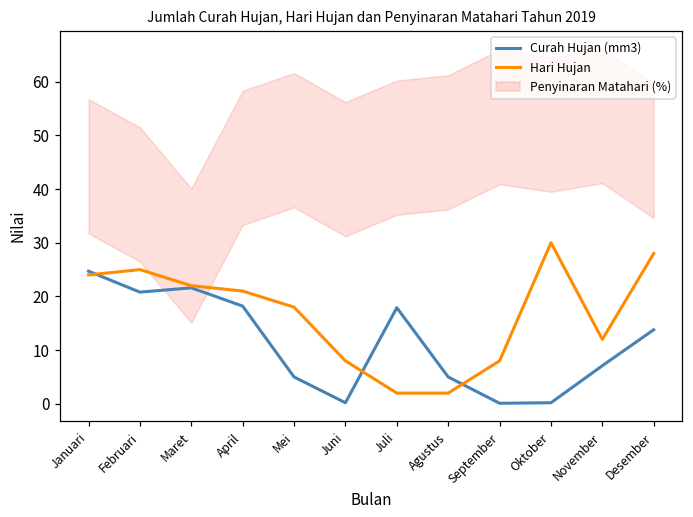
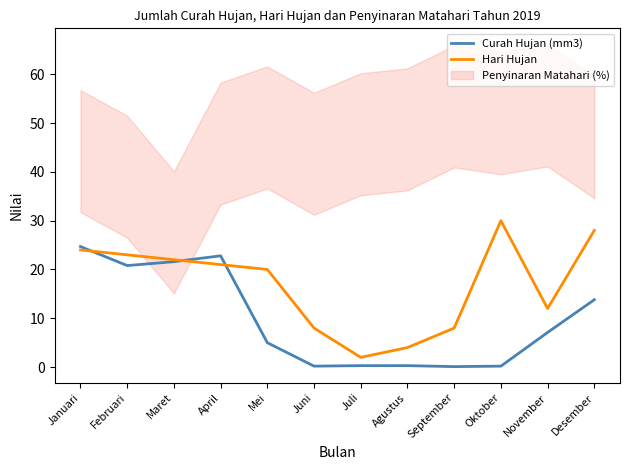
Hari Hujan, Februari: 25 -> 23
Curah Hujan (mm3), April: 18 -> 23
Hari Hujan, Mei: 18 -> 20
Curah Hujan (mm3), Juli: 18 -> 0
Curah Hujan (mm3), Agustus: 5 -> 0
Hari Hujan, Agustus: 2 -> 4
